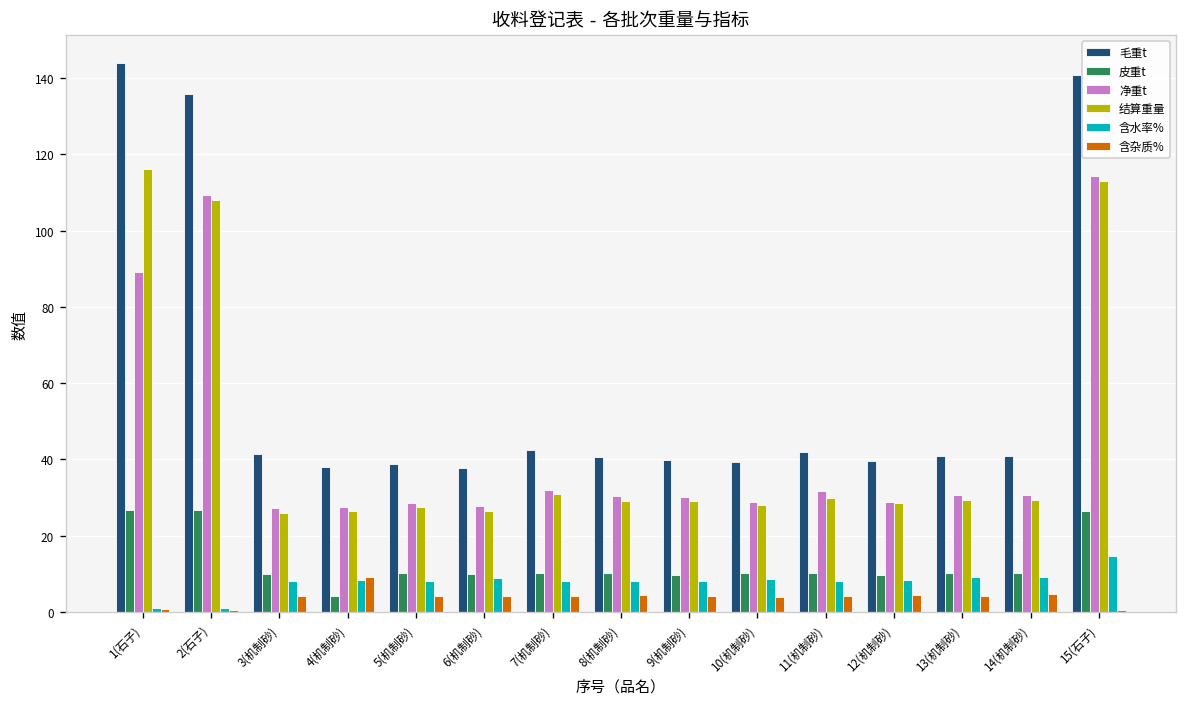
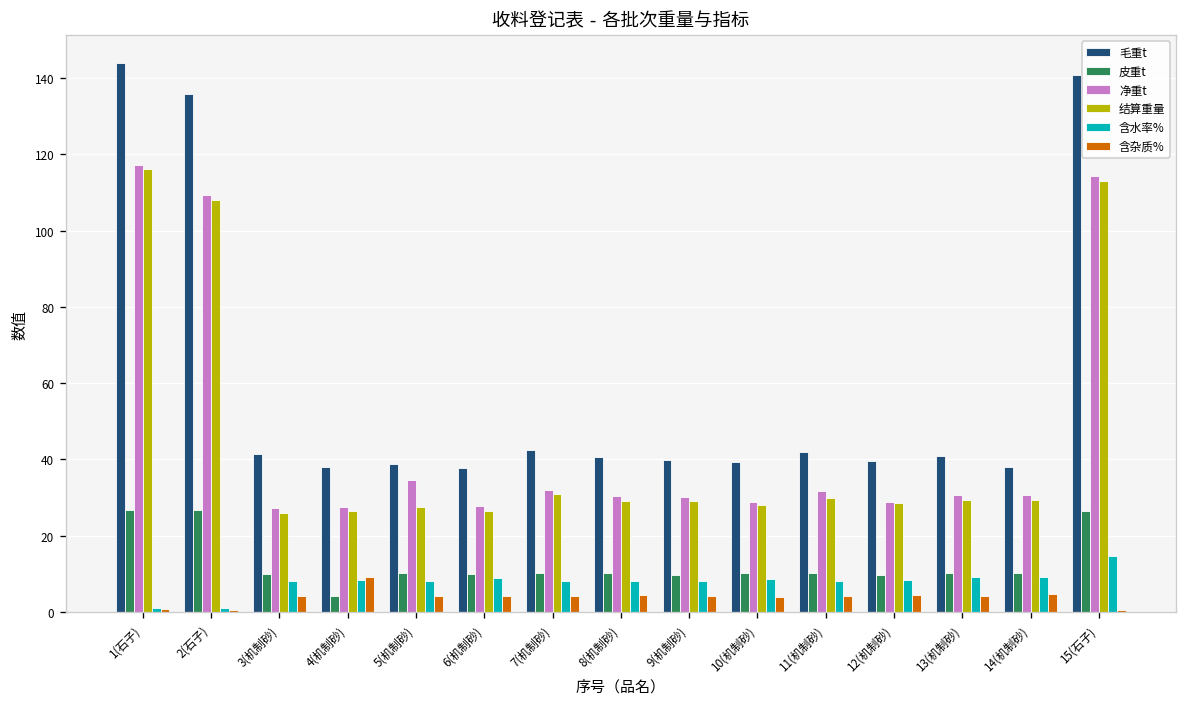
净重t, 1(石子): 89 -> 117
净重t, 5(机制砂): 29 -> 35
毛重t, 14(机制砂): 41 -> 38
